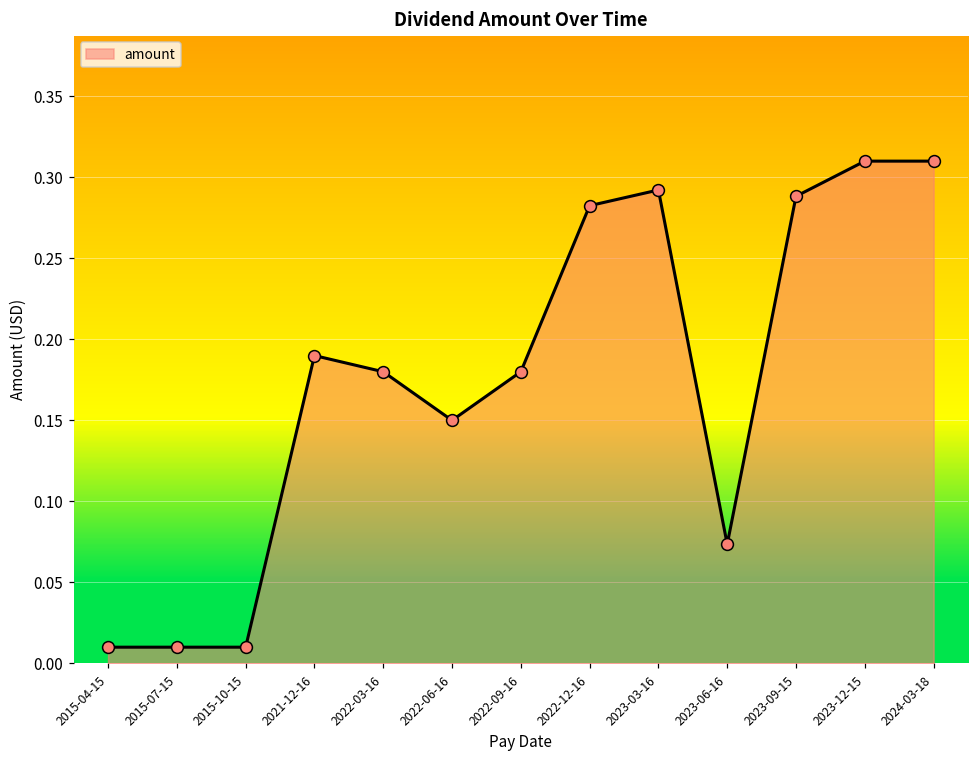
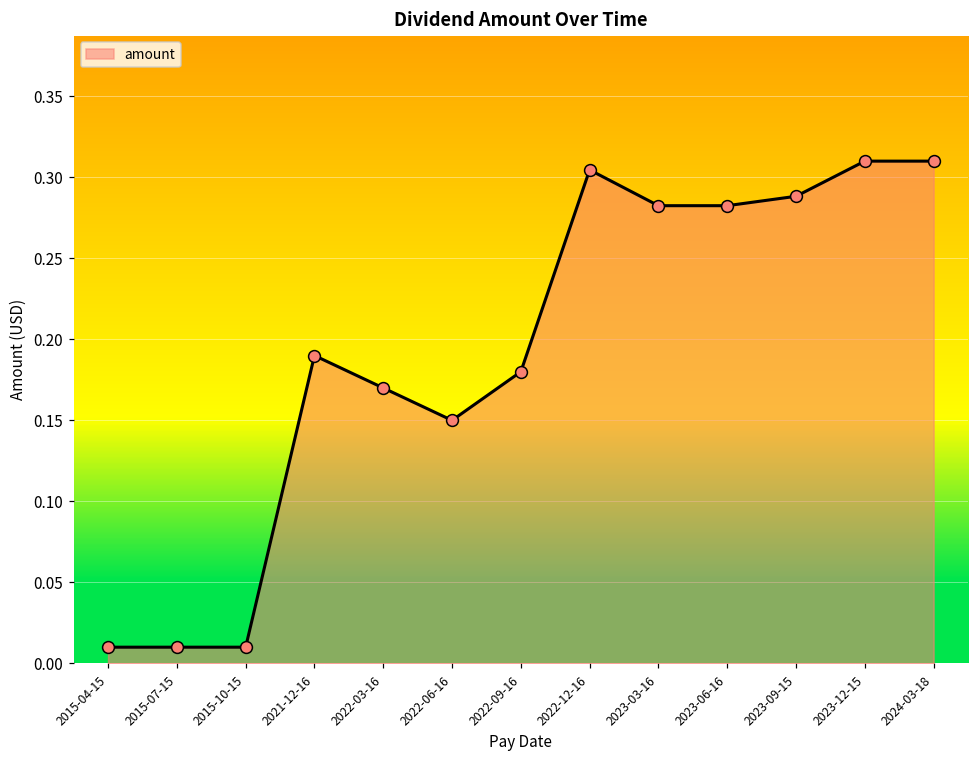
2022-03-16: 0.18 -> 0.17
2022-12-16: 0.283 -> 0.305
2023-03-16: 0.292 -> 0.283
2023-06-16: 0.074 -> 0.283
